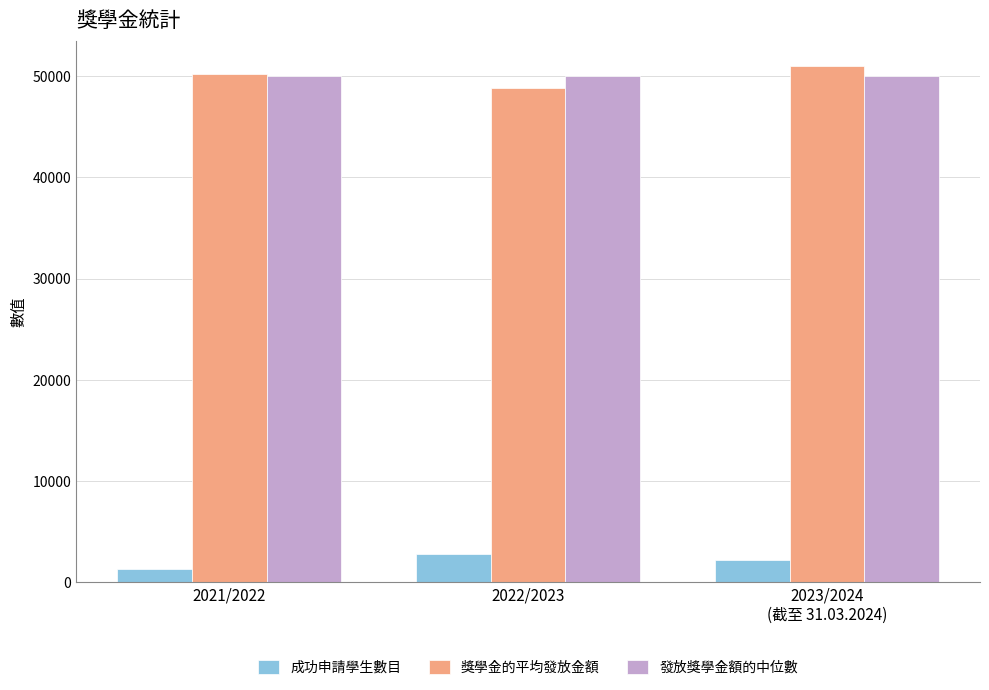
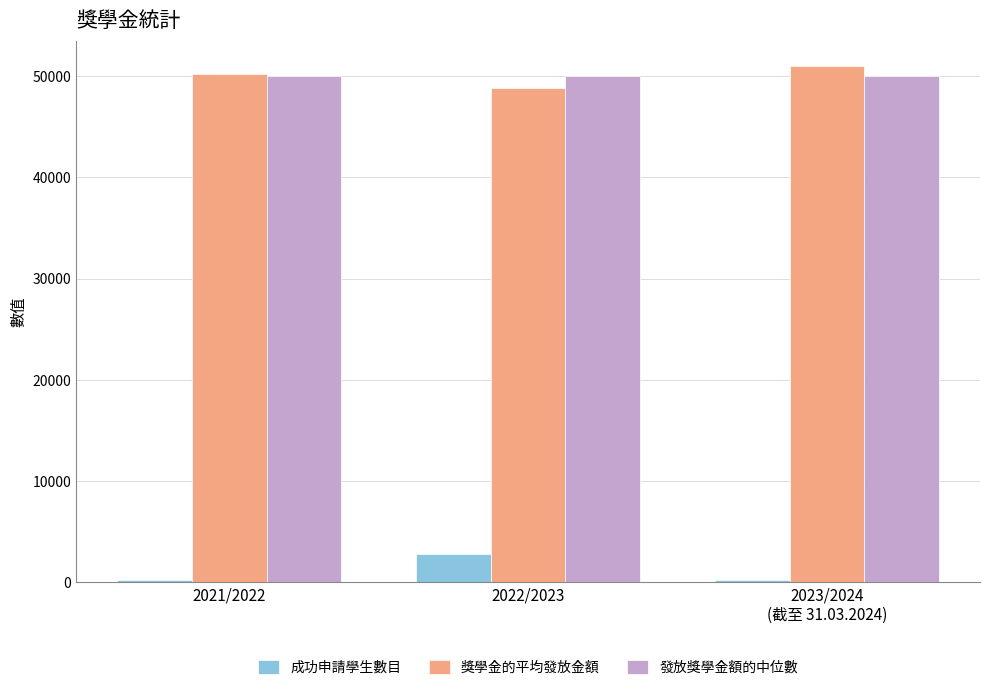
成功申請學生數目, 2021/2022: 1300 -> 200
成功申請學生數目, 2023/2024 (截至 31.03.2024): 2200 -> 200
